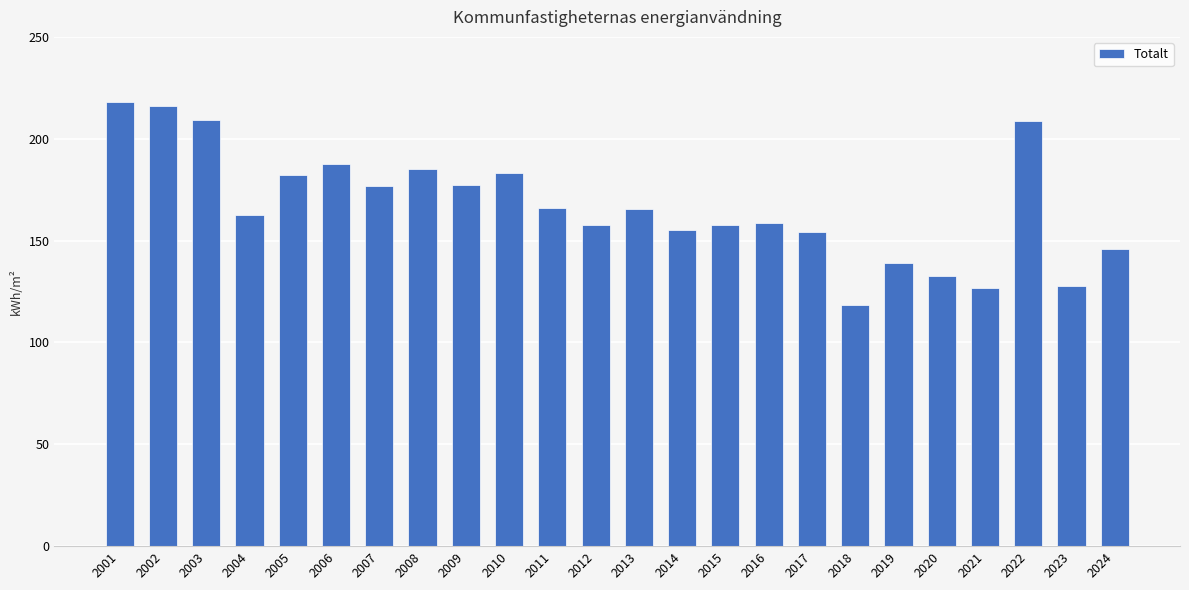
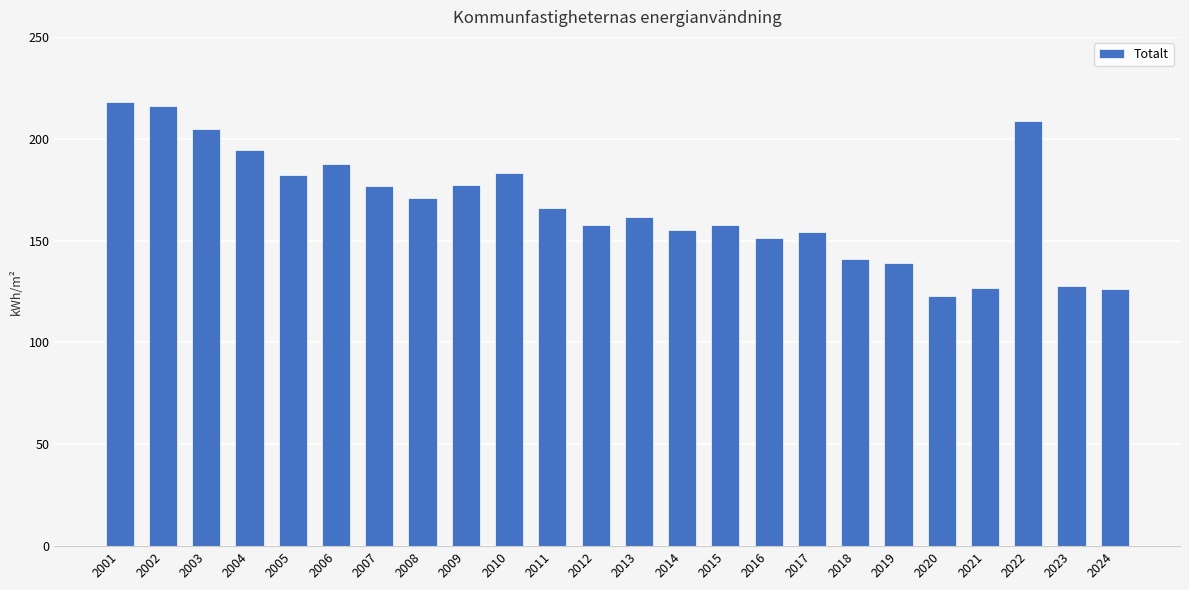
2003: 209 -> 205
2004: 163 -> 195
2008: 185 -> 171
2013: 166 -> 161
2016: 159 -> 152
2018: 119 -> 141
2020: 133 -> 123
2024: 146 -> 126
